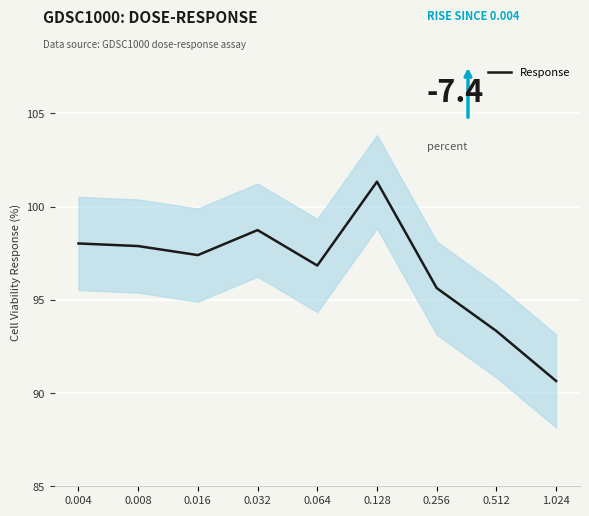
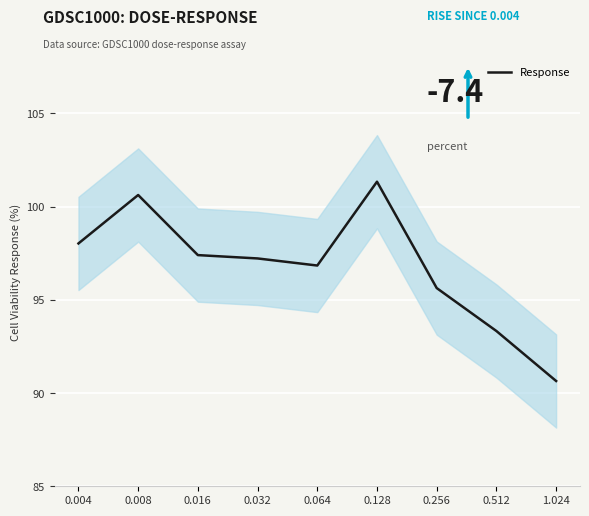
Response, 0.008: 97.9 -> 100.6
Response, 0.032: 98.7 -> 97.2
